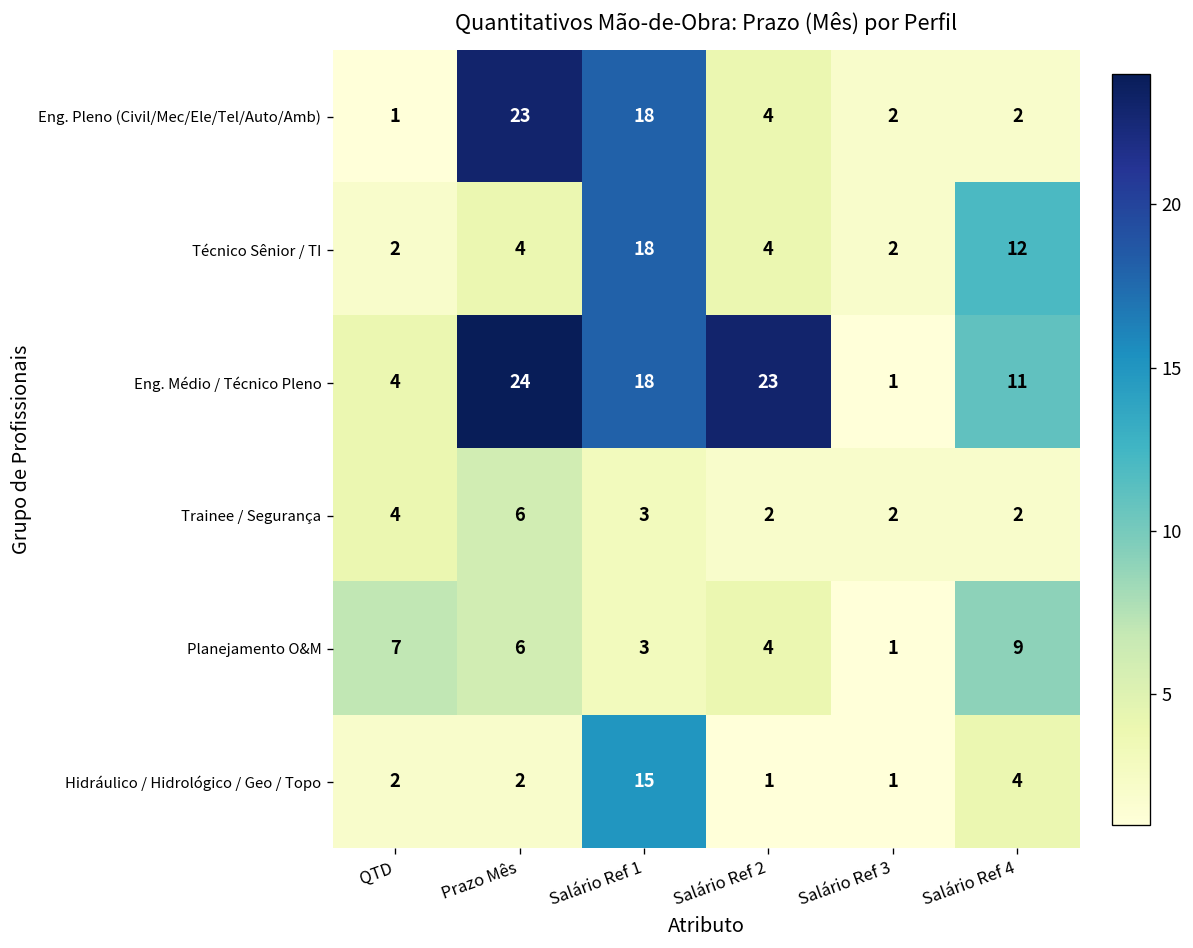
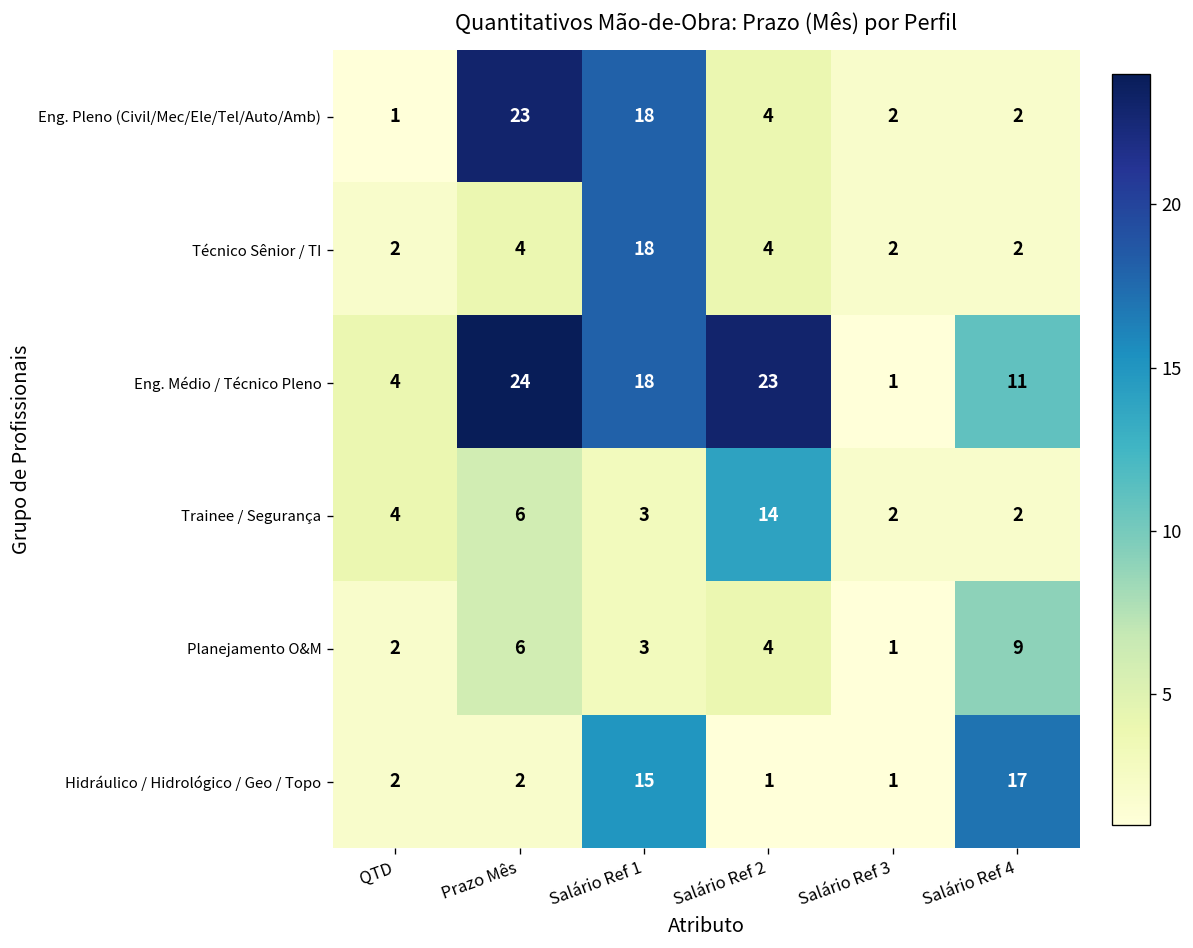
Técnico Sênior / TI, Salário Ref 4: 12 -> 2
Trainee / Segurança, Salário Ref 2: 2 -> 14
Planejamento O&M, QTD: 7 -> 2
Hidráulico / Hidrológico / Geo / Topo, Salário Ref 4: 4 -> 17
